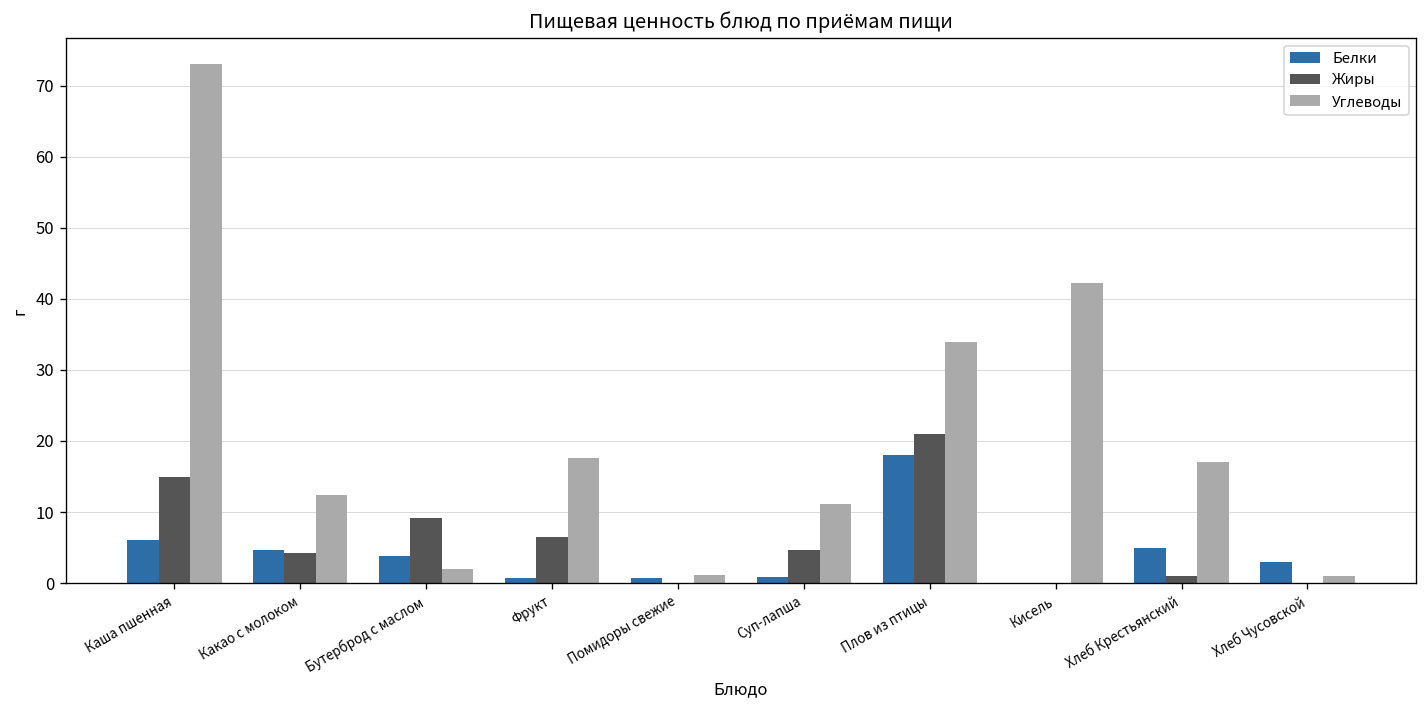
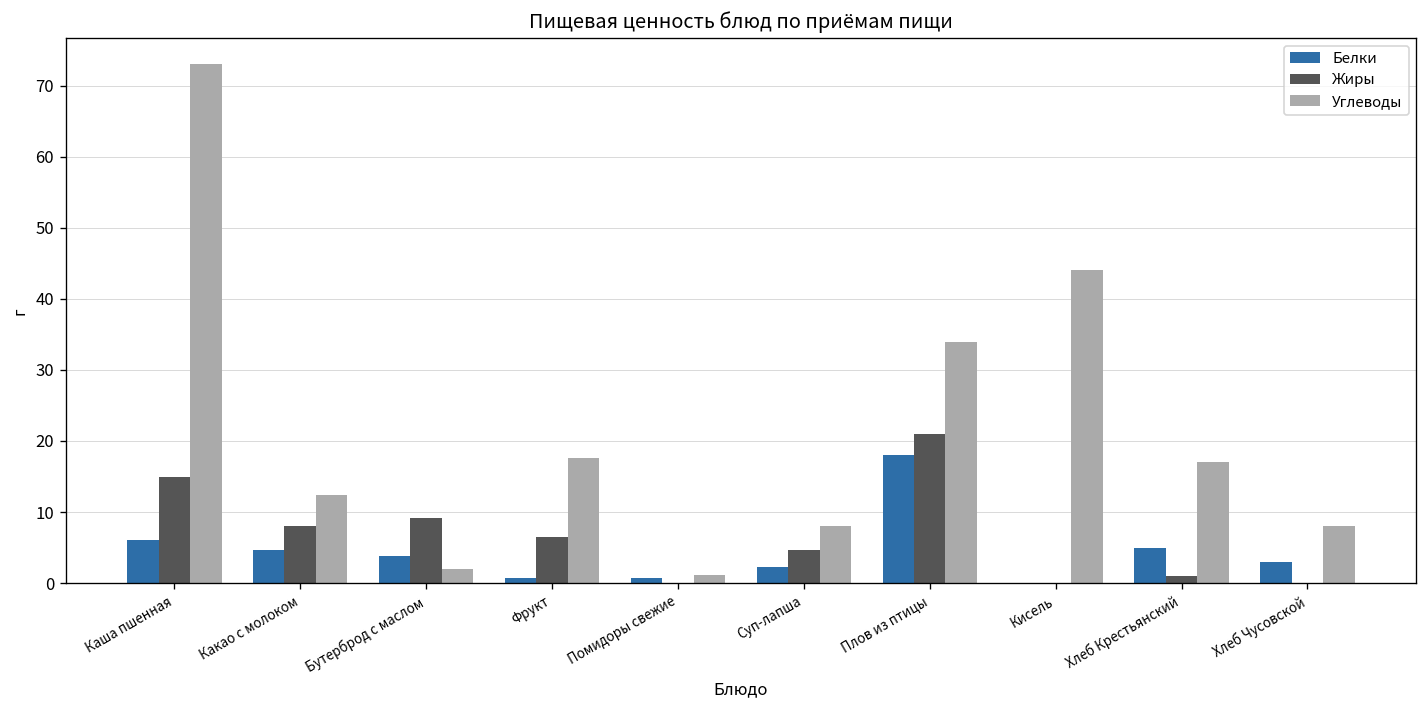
Жиры, Какао с молоком: 4 -> 8
Белки, Суп-лапша: 1 -> 2
Углеводы, Суп-лапша: 11 -> 8
Углеводы, Кисель: 42 -> 44
Углеводы, Хлеб Чусовской: 1 -> 8
